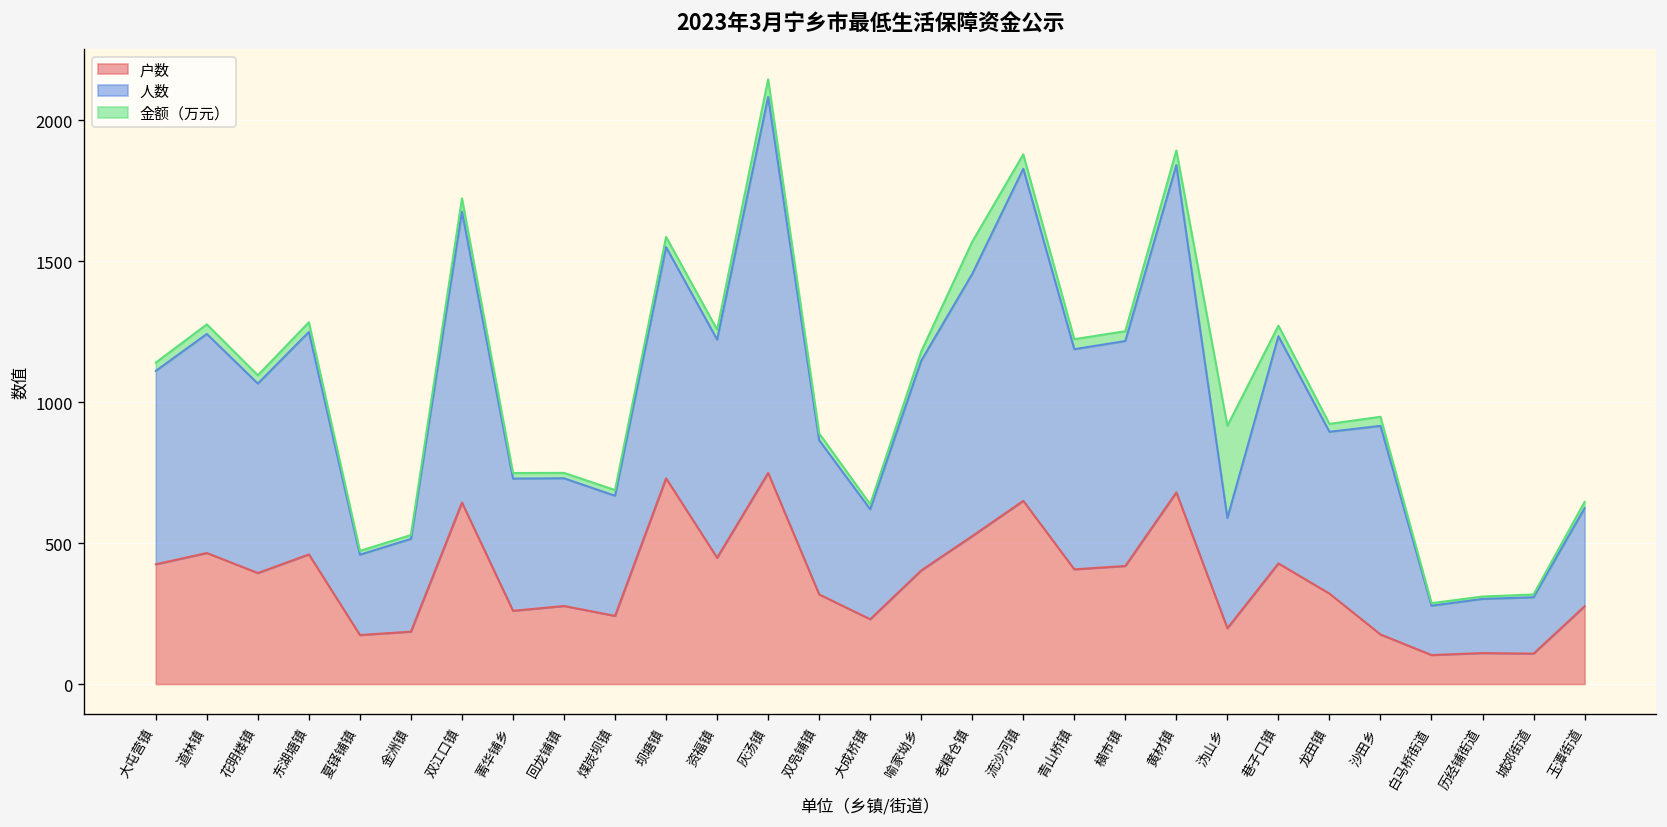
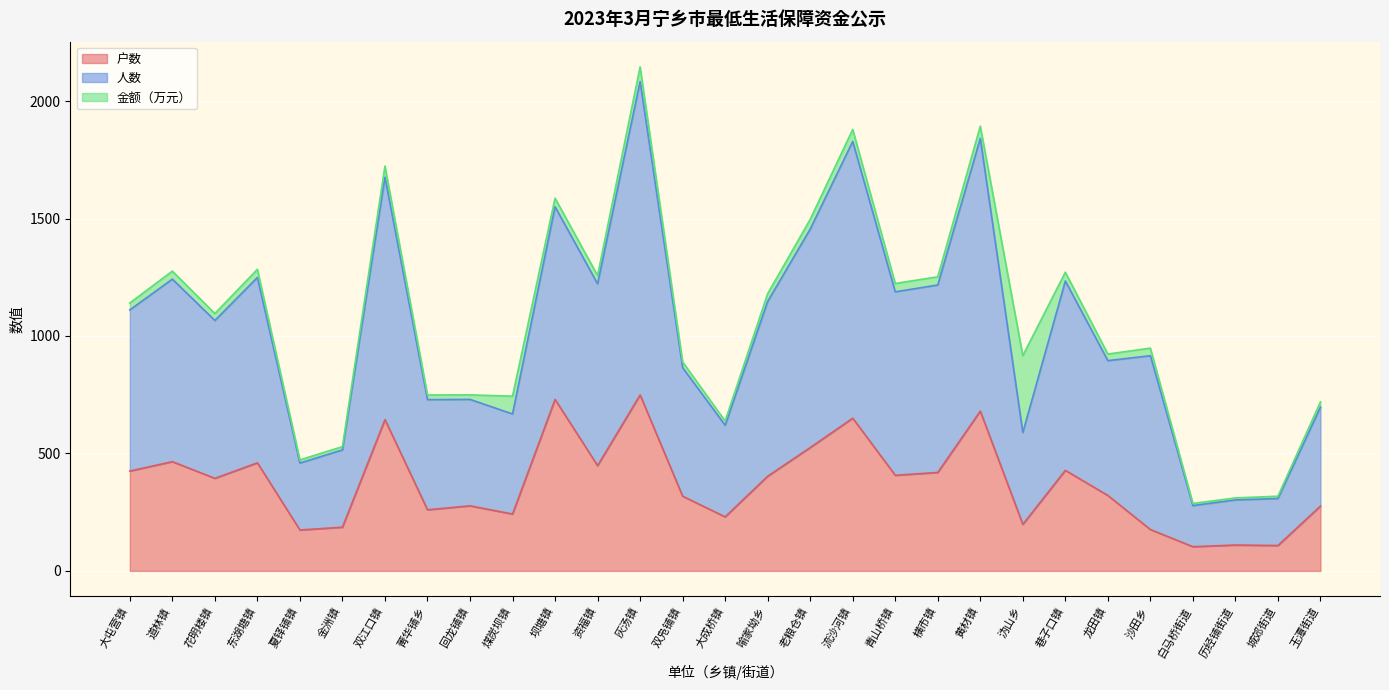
金额（万元）, 煤炭坝镇: 20 -> 80
金额（万元）, 老粮仓镇: 110 -> 40
人数, 玉潭街道: 350 -> 420
